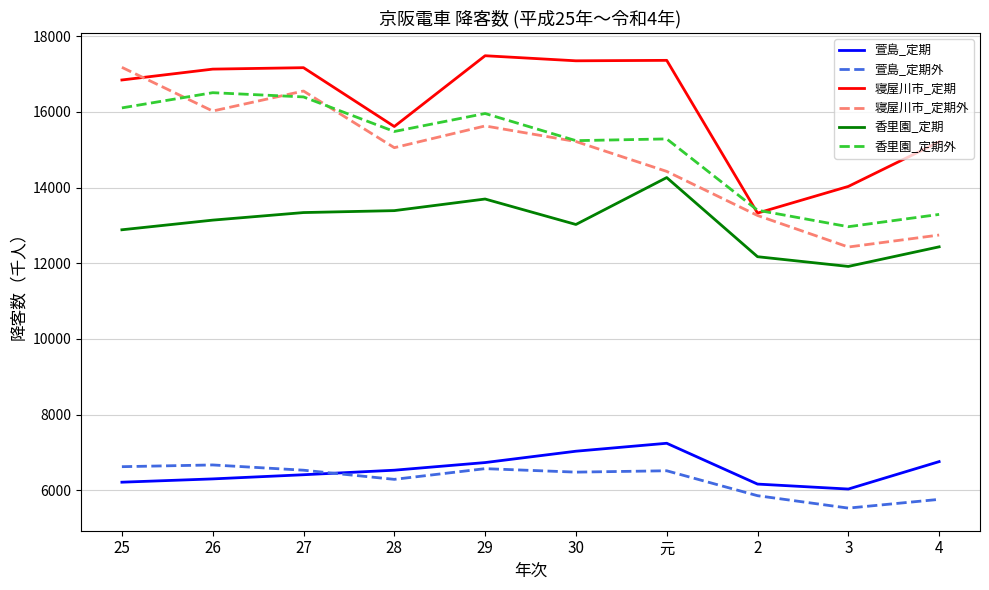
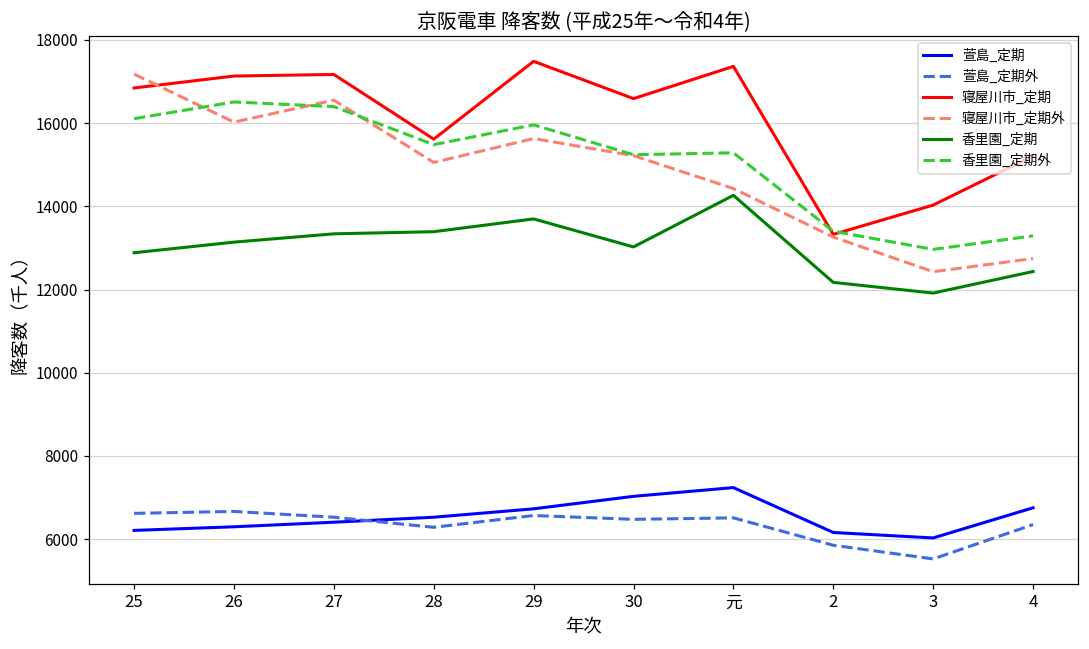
寝屋川市_定期, 30: 17400 -> 16600
萱島_定期外, 4: 5800 -> 6400
